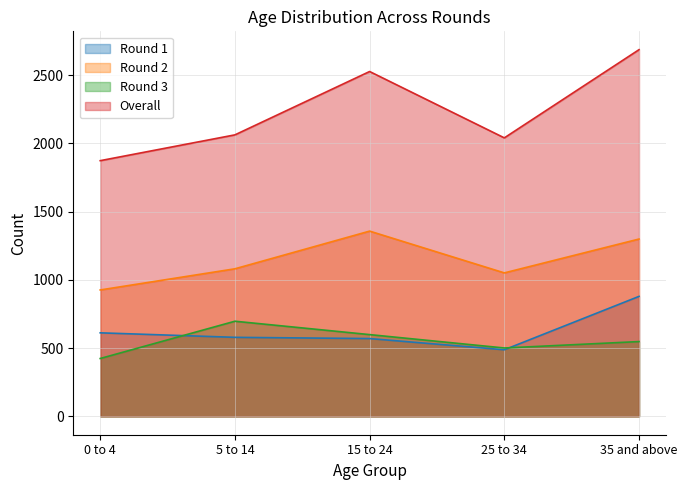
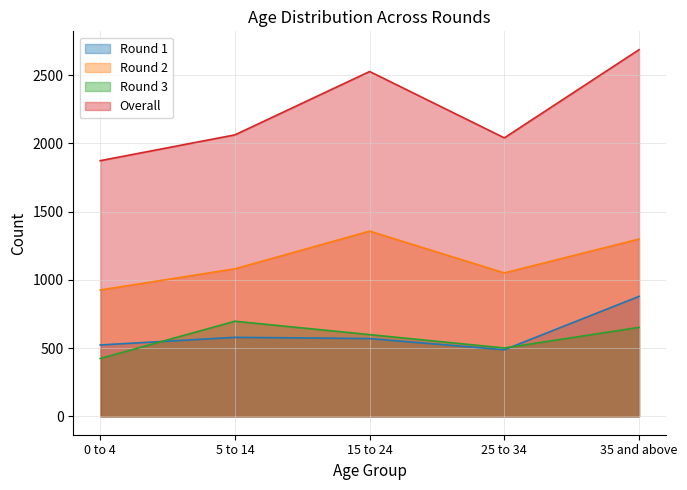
Round 1, 0 to 4: 610 -> 520
Round 3, 35 and above: 550 -> 650
